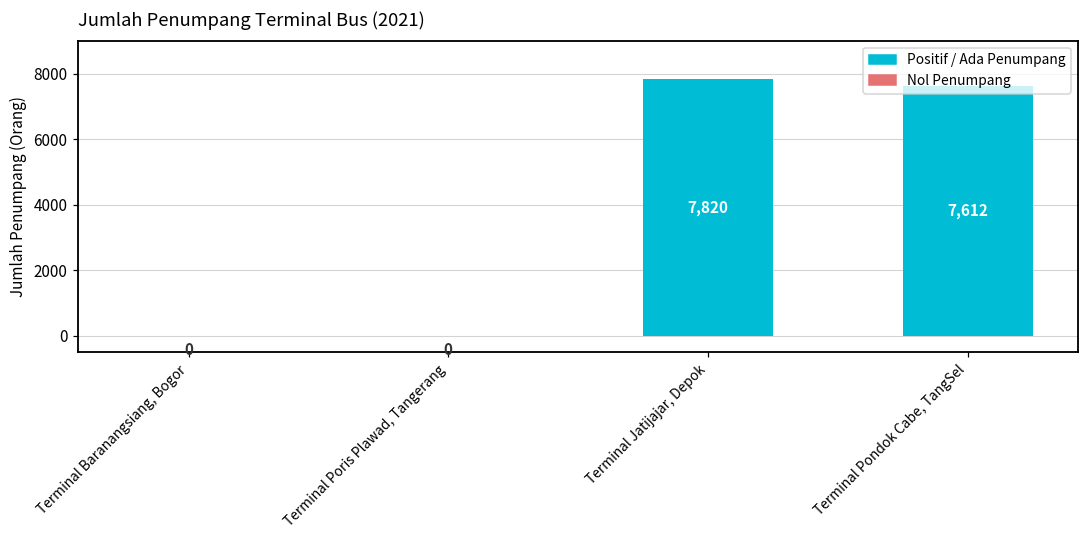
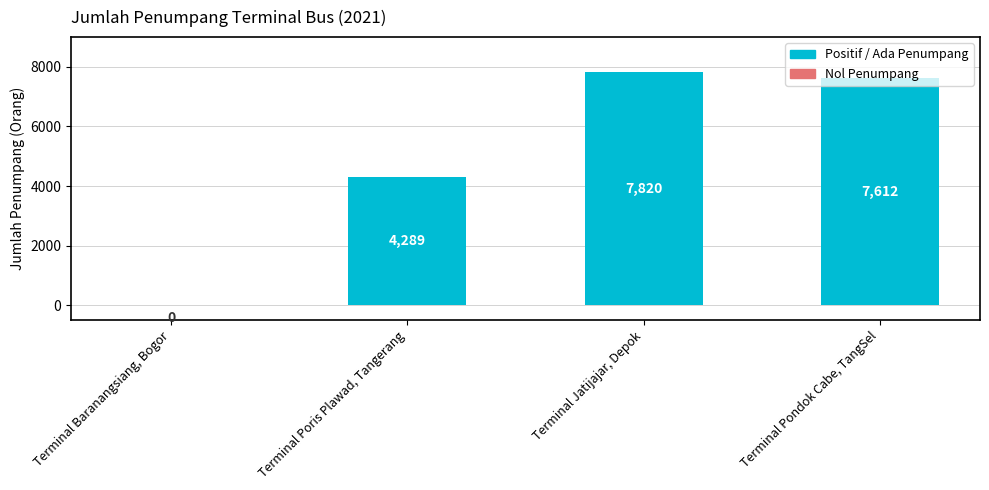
Terminal Poris Plawad, Tangerang: 0 -> 4,289
